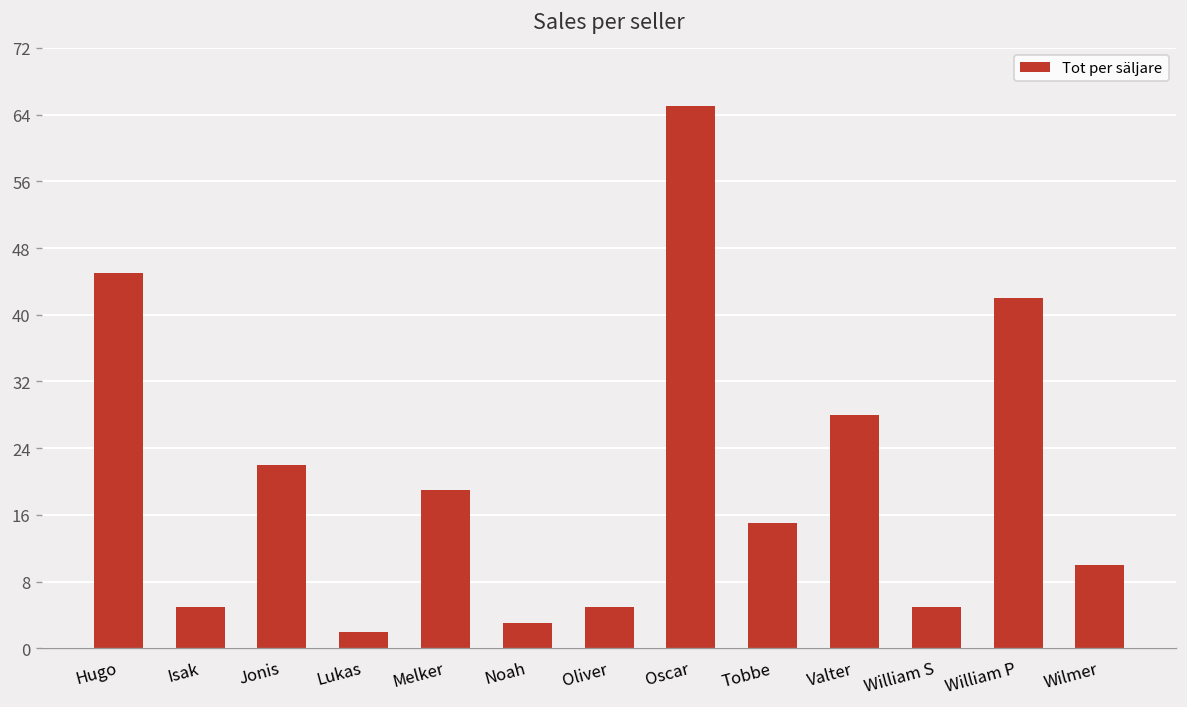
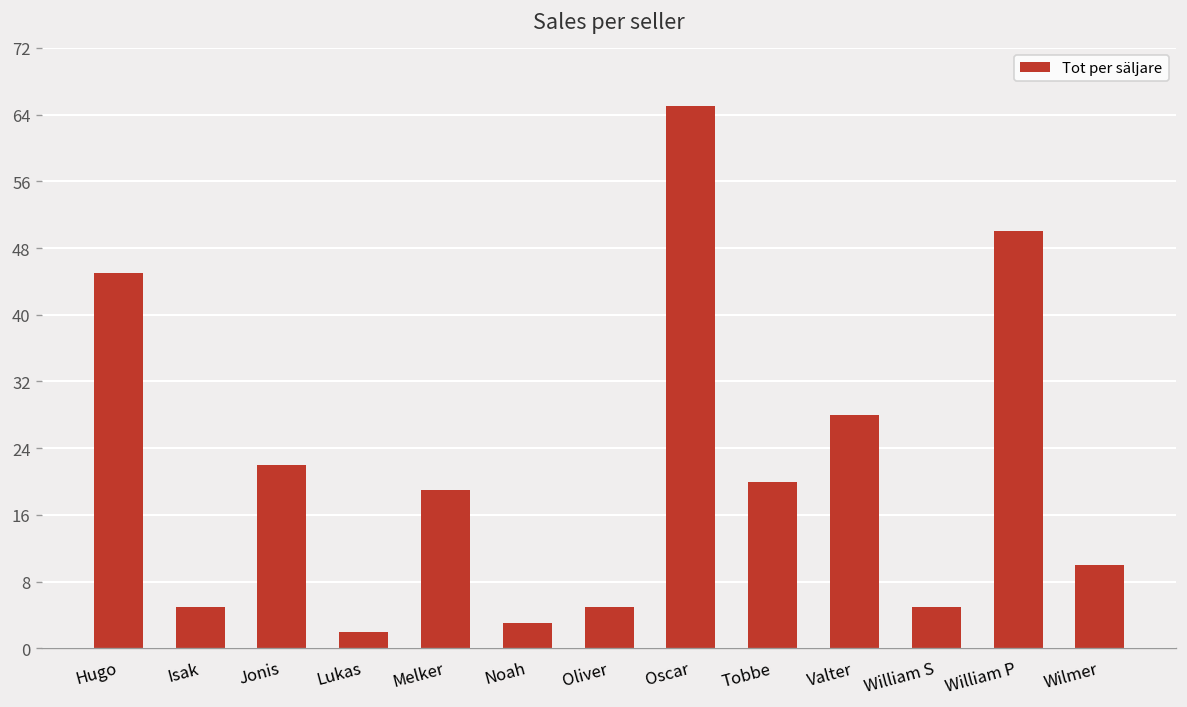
Tobbe: 15 -> 20
William P: 42 -> 50
